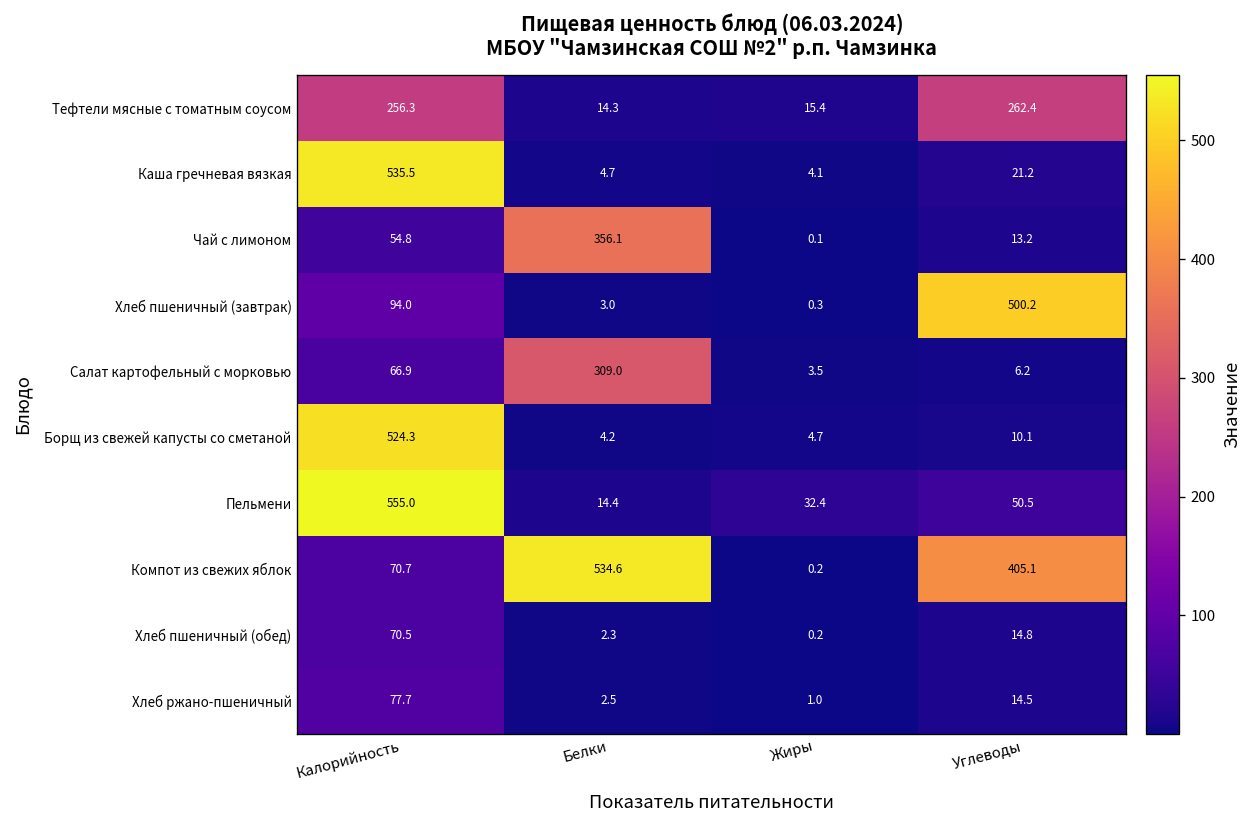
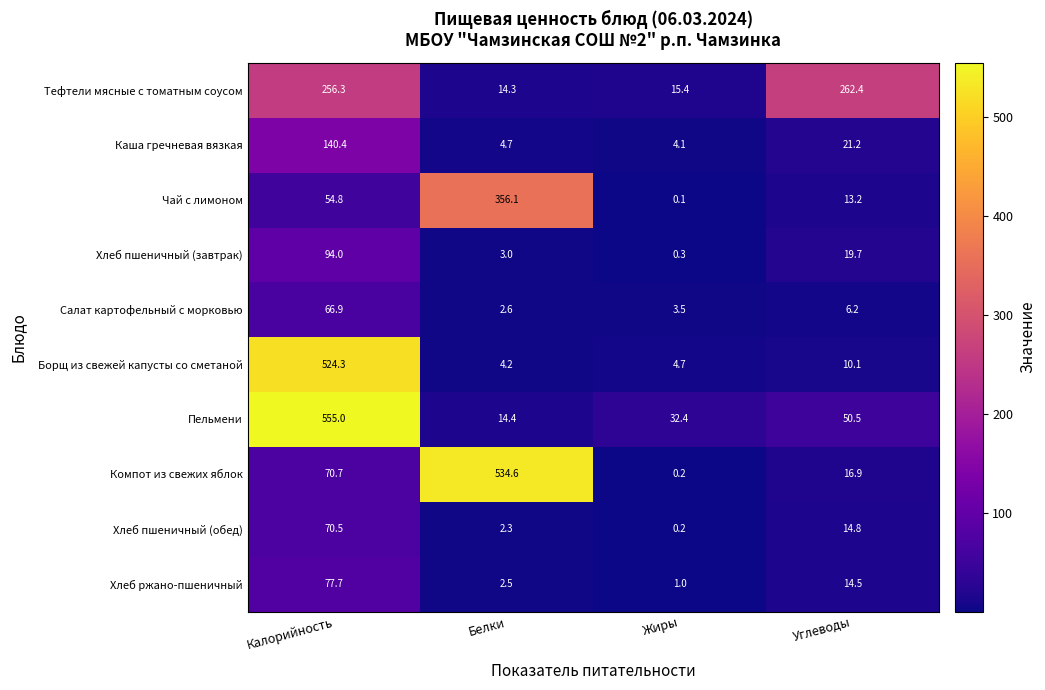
Каша гречневая вязкая, Калорийность: 535.5 -> 140.4
Хлеб пшеничный (завтрак), Углеводы: 500.2 -> 19.7
Салат картофельный с морковью, Белки: 309.0 -> 2.6
Компот из свежих яблок, Углеводы: 405.1 -> 16.9
